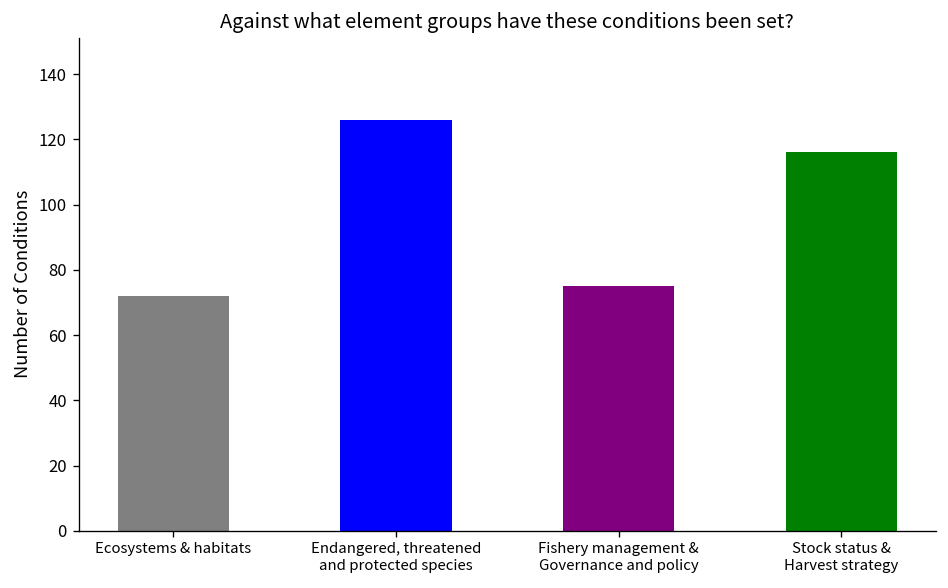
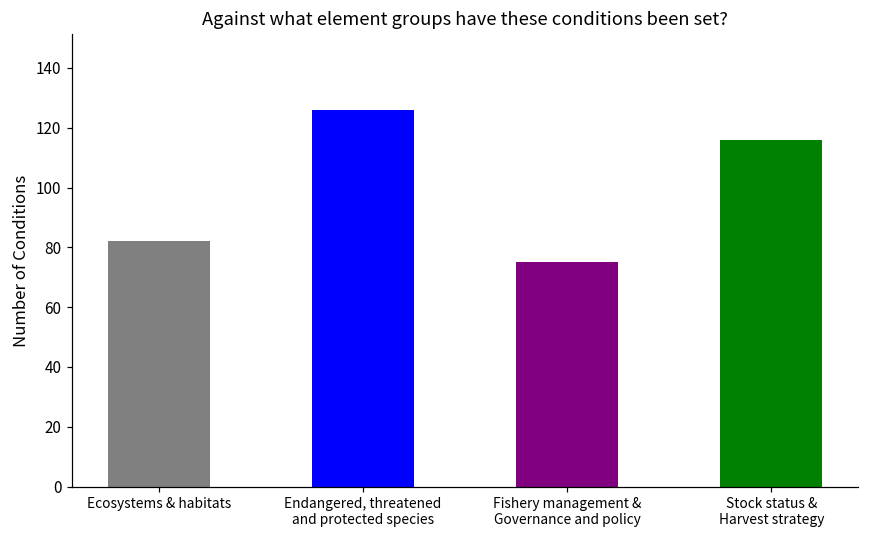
Ecosystems & habitats: 72 -> 82
